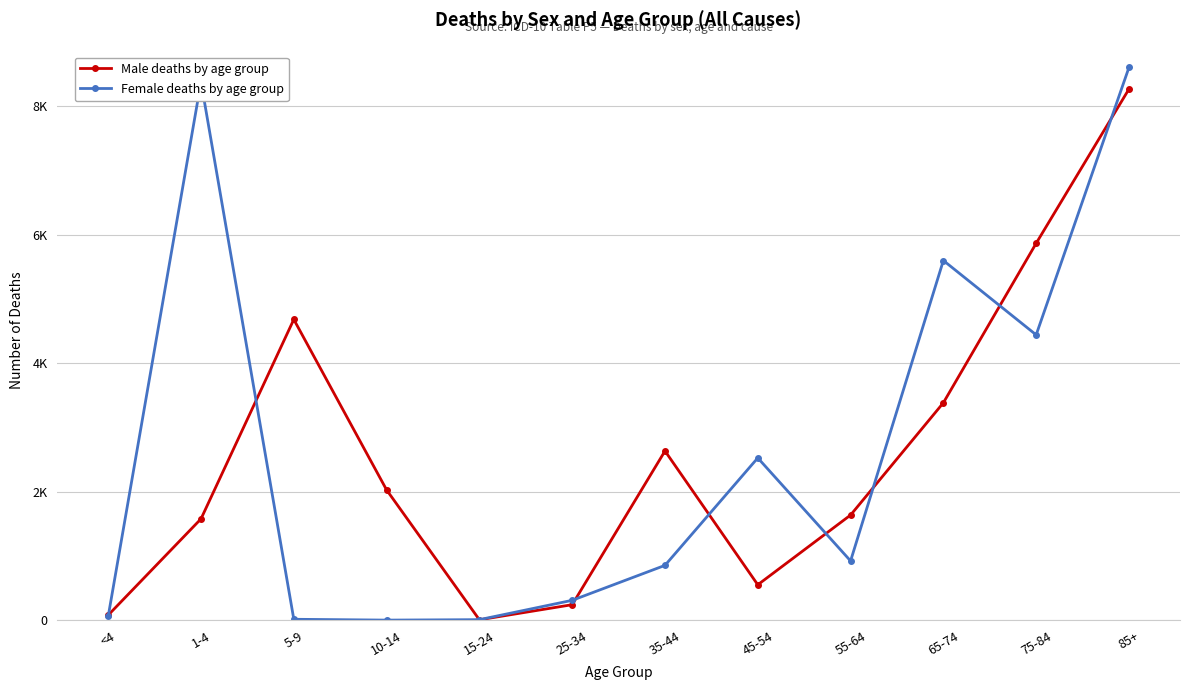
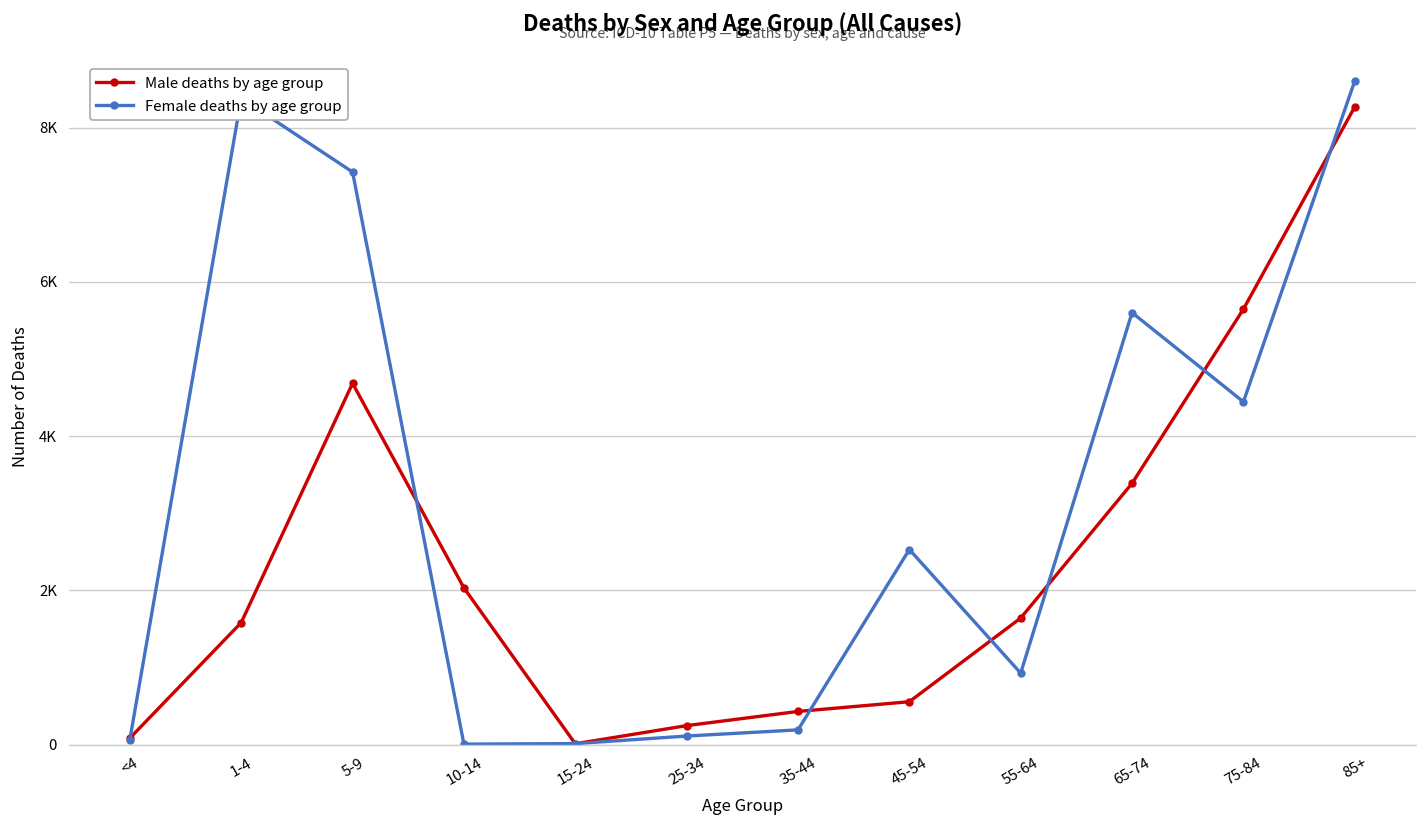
Female deaths by age group, 5-9: 0 -> 7400
Female deaths by age group, 25-34: 300 -> 100
Male deaths by age group, 35-44: 2600 -> 400
Female deaths by age group, 35-44: 900 -> 200
Male deaths by age group, 75-84: 5900 -> 5600
